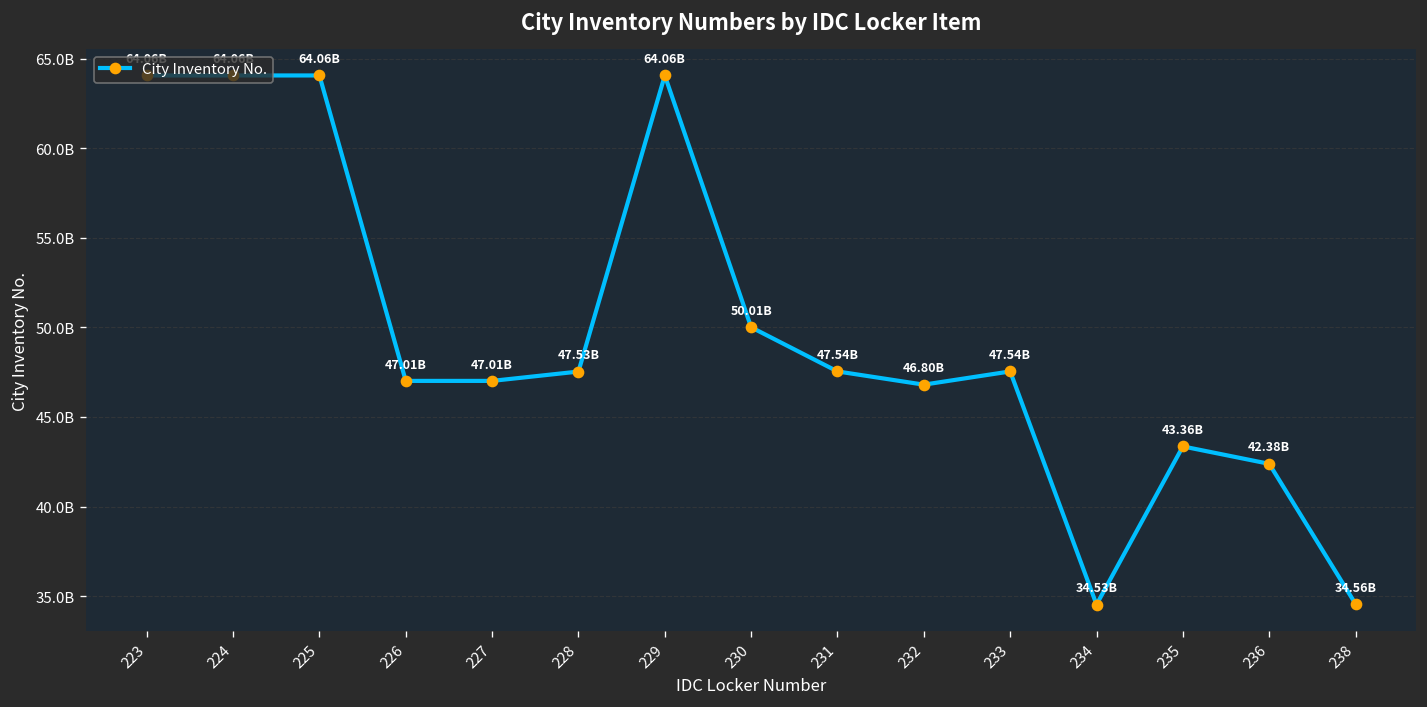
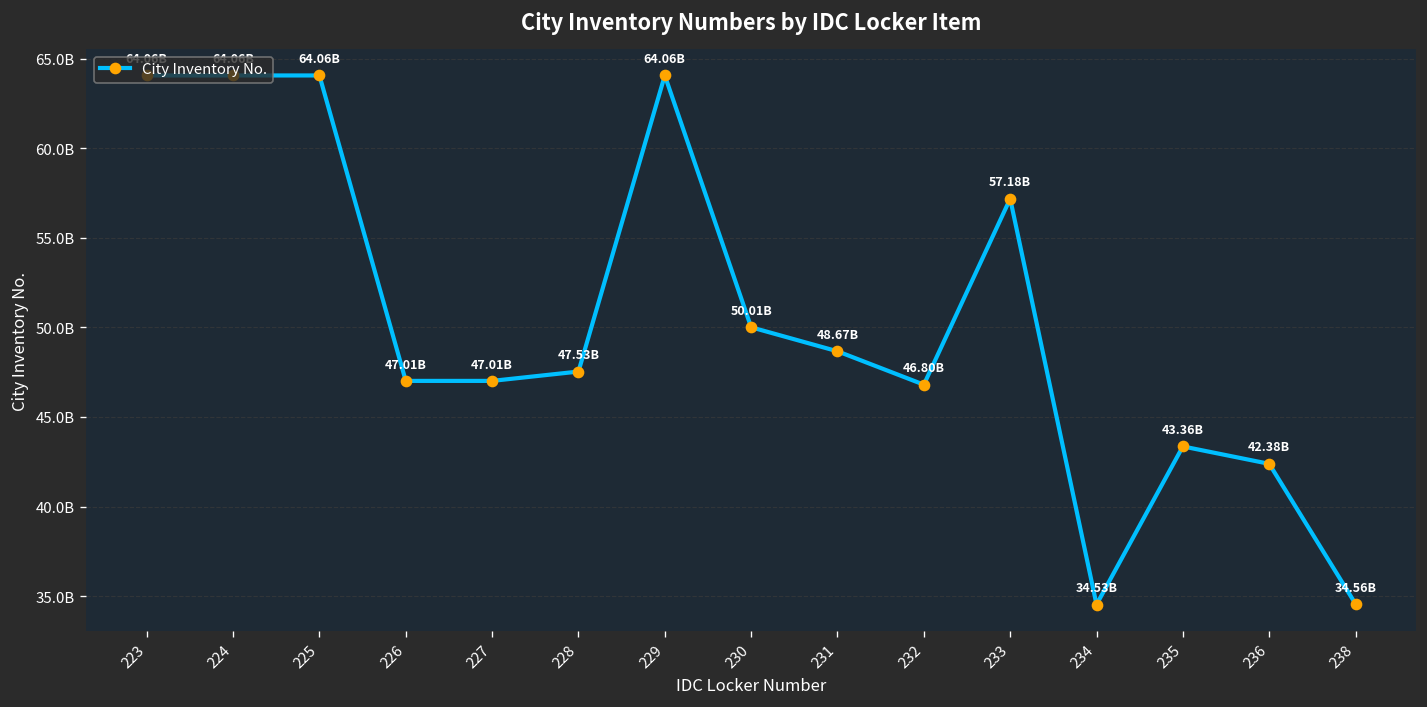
231: 47.54B -> 48.67B
233: 47.54B -> 57.18B
